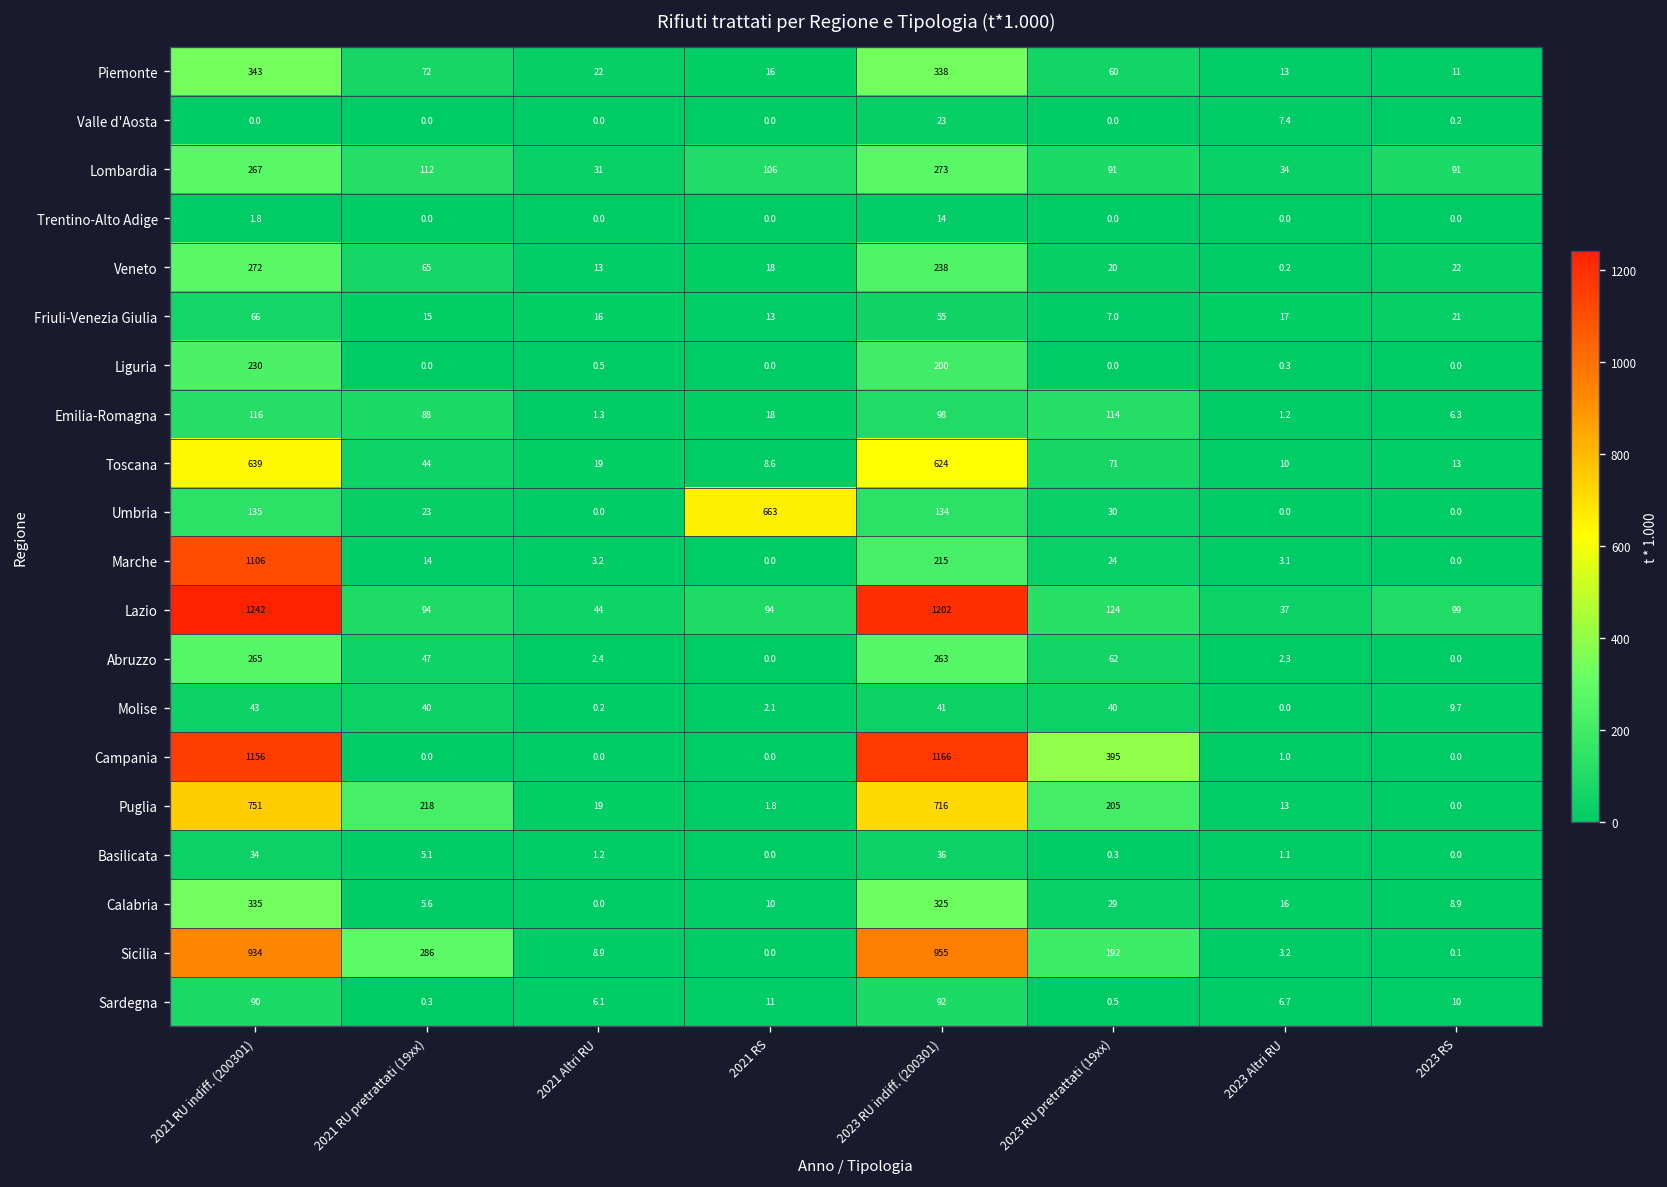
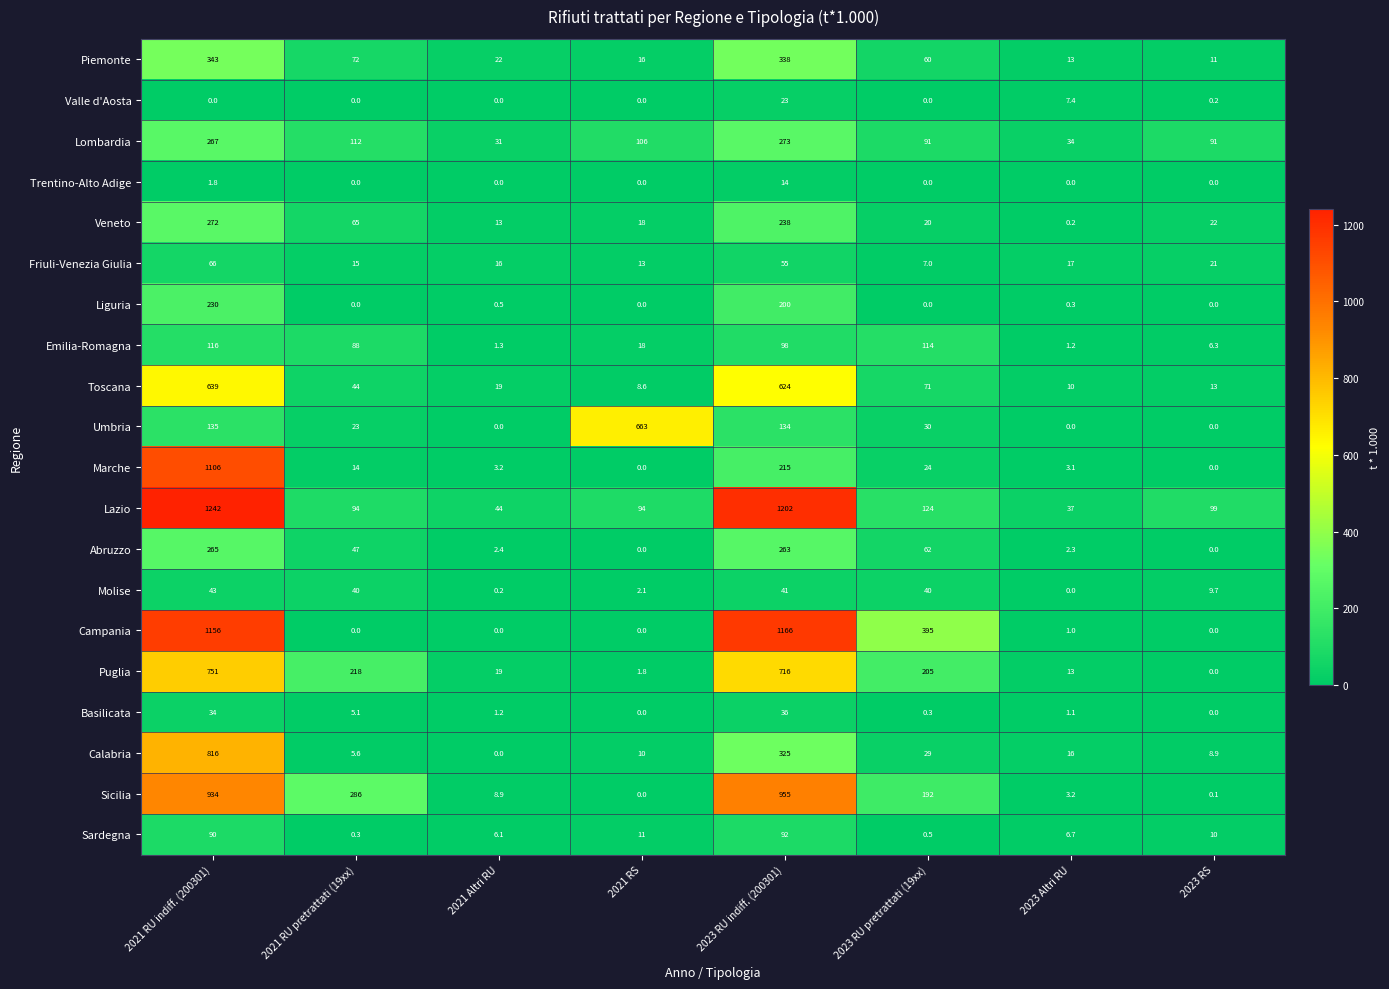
Calabria, 2021 RU indiff. (200301): 335 -> 816
